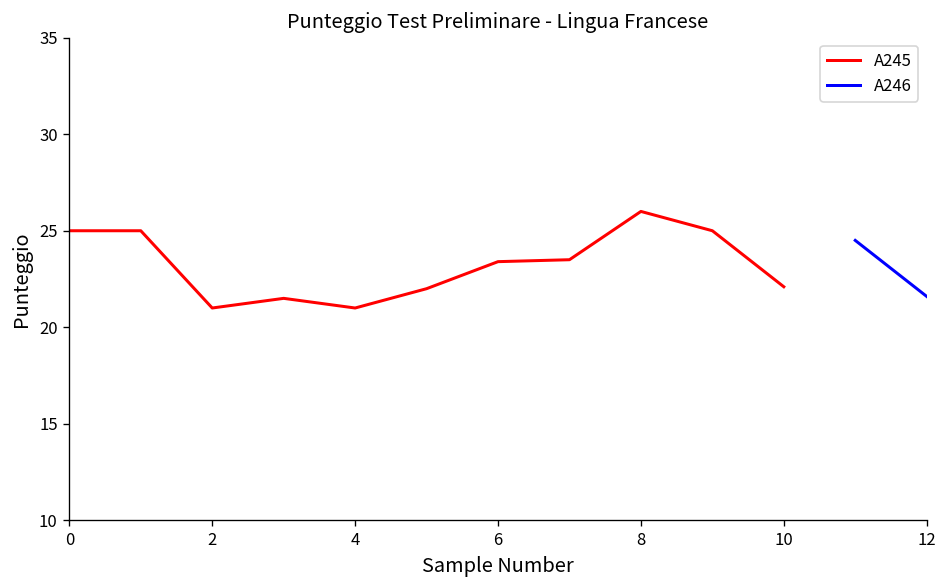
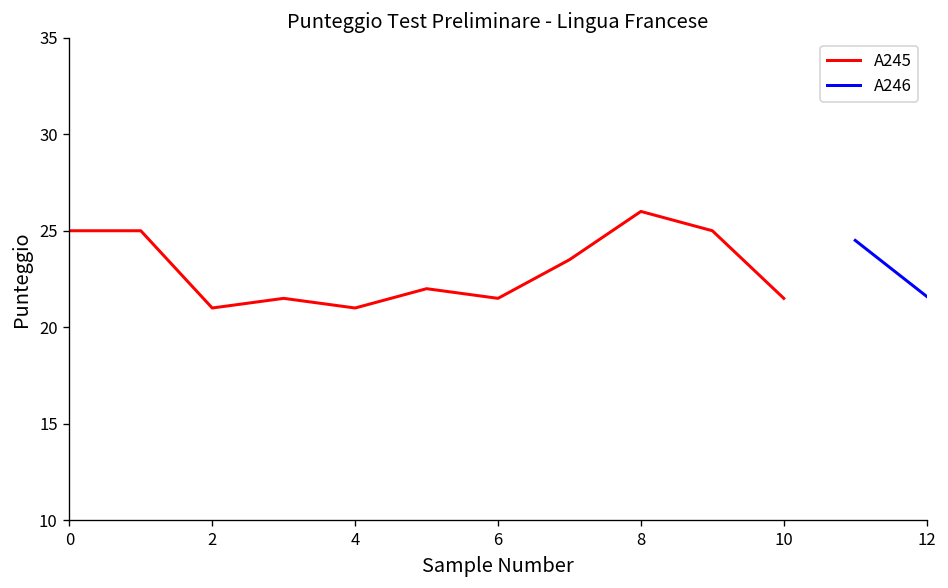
A245, 6: 23.4 -> 21.5
A245, 10: 22.1 -> 21.5
